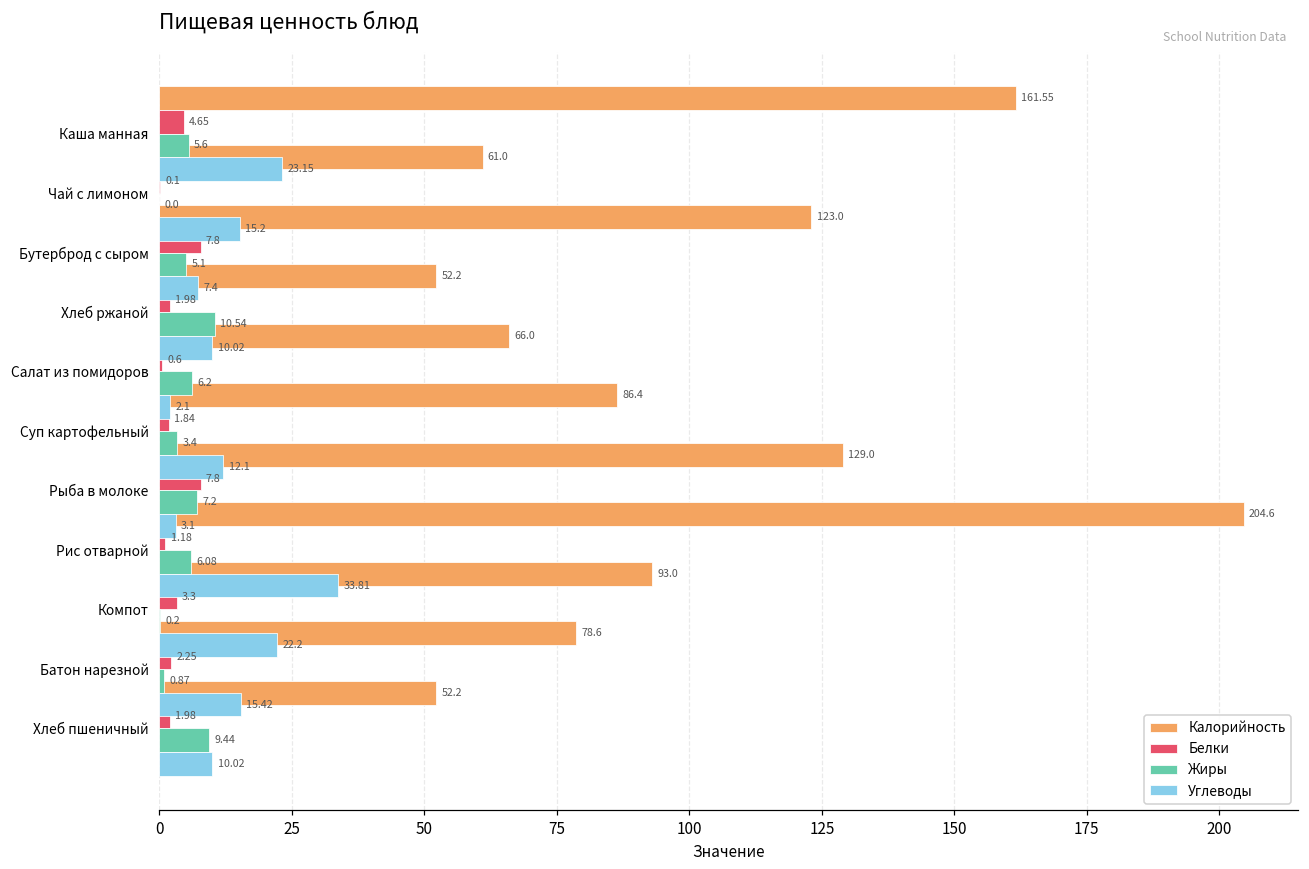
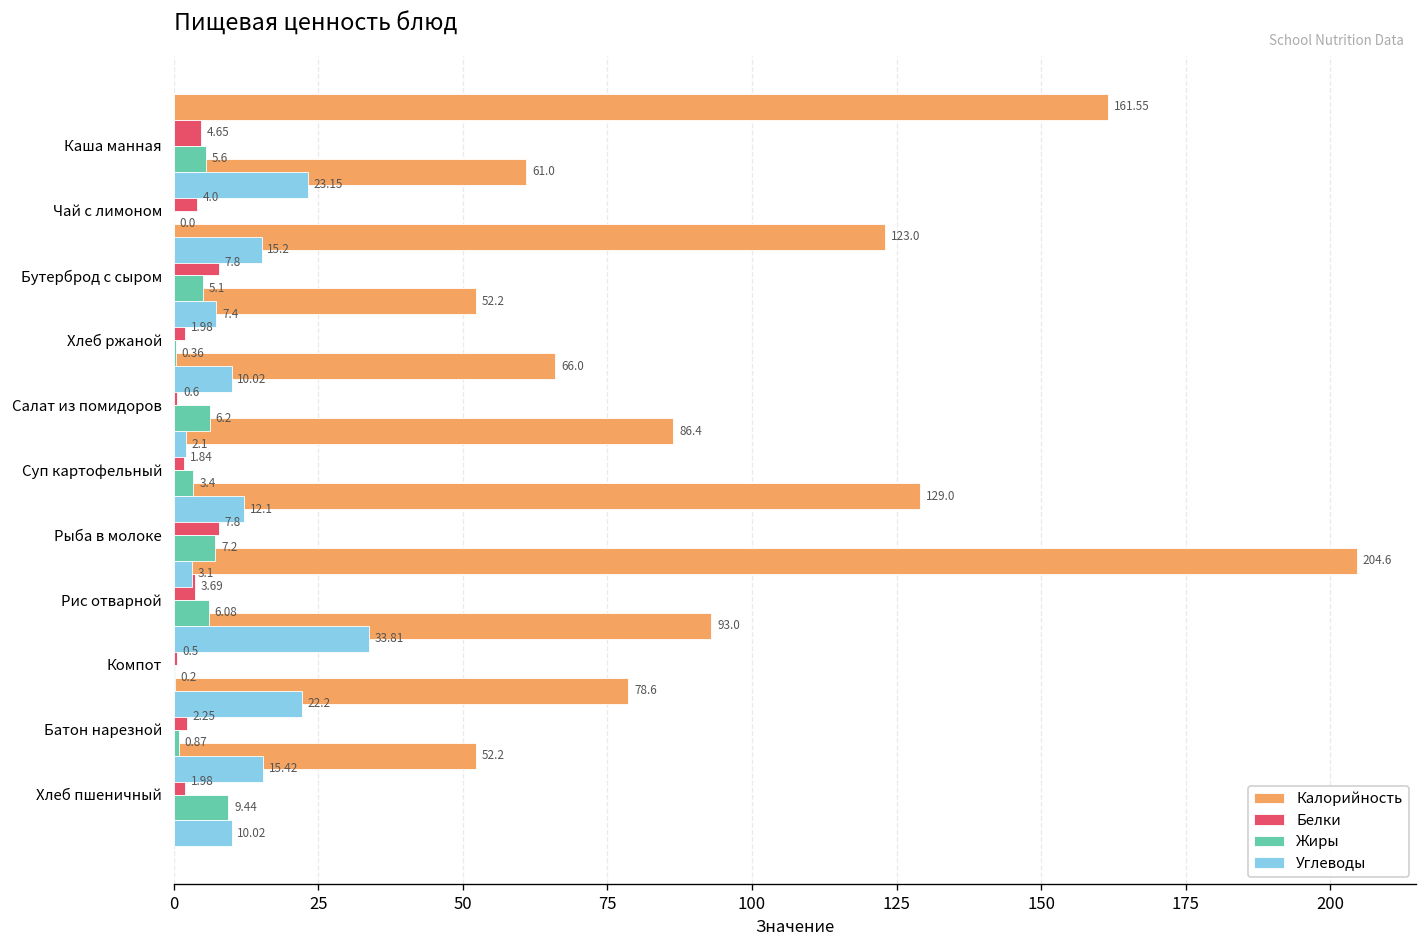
Белки, Чай с лимоном: 0.1 -> 4.0
Жиры, Хлеб ржаной: 10.54 -> 0.36
Белки, Рис отварной: 1.18 -> 3.69
Белки, Компот: 3.3 -> 0.5
